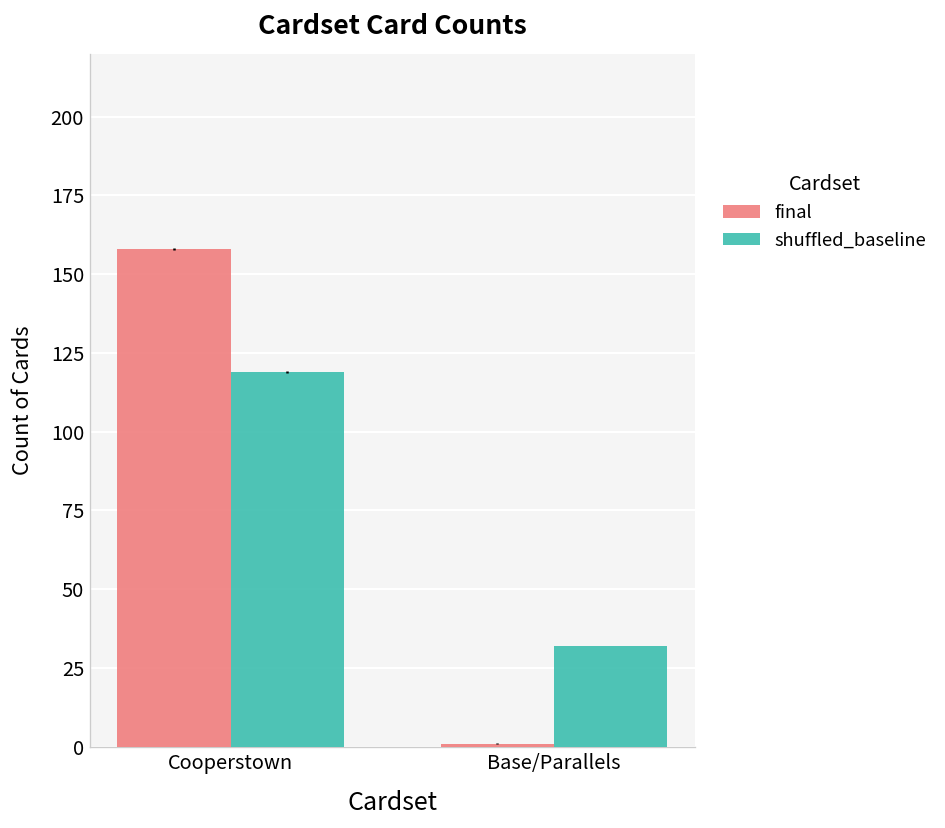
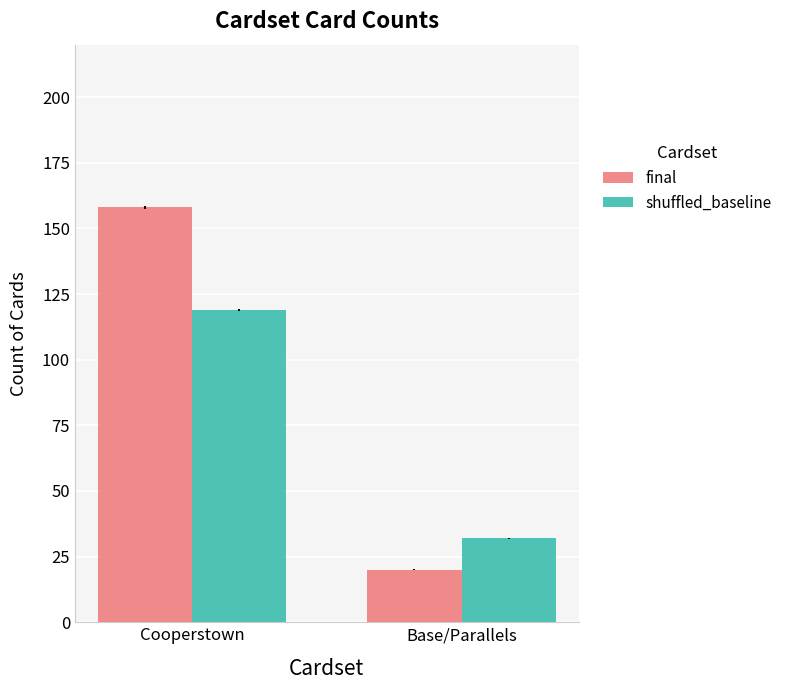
final, Base/Parallels: 1 -> 20
